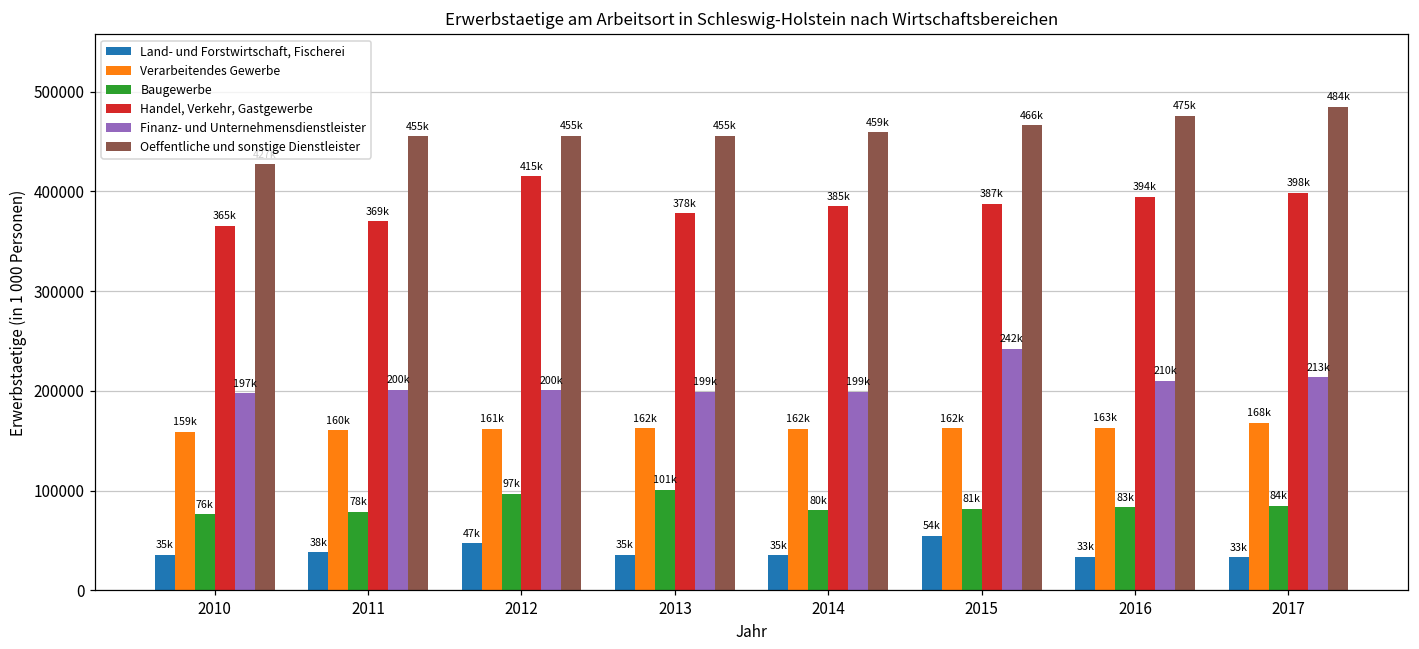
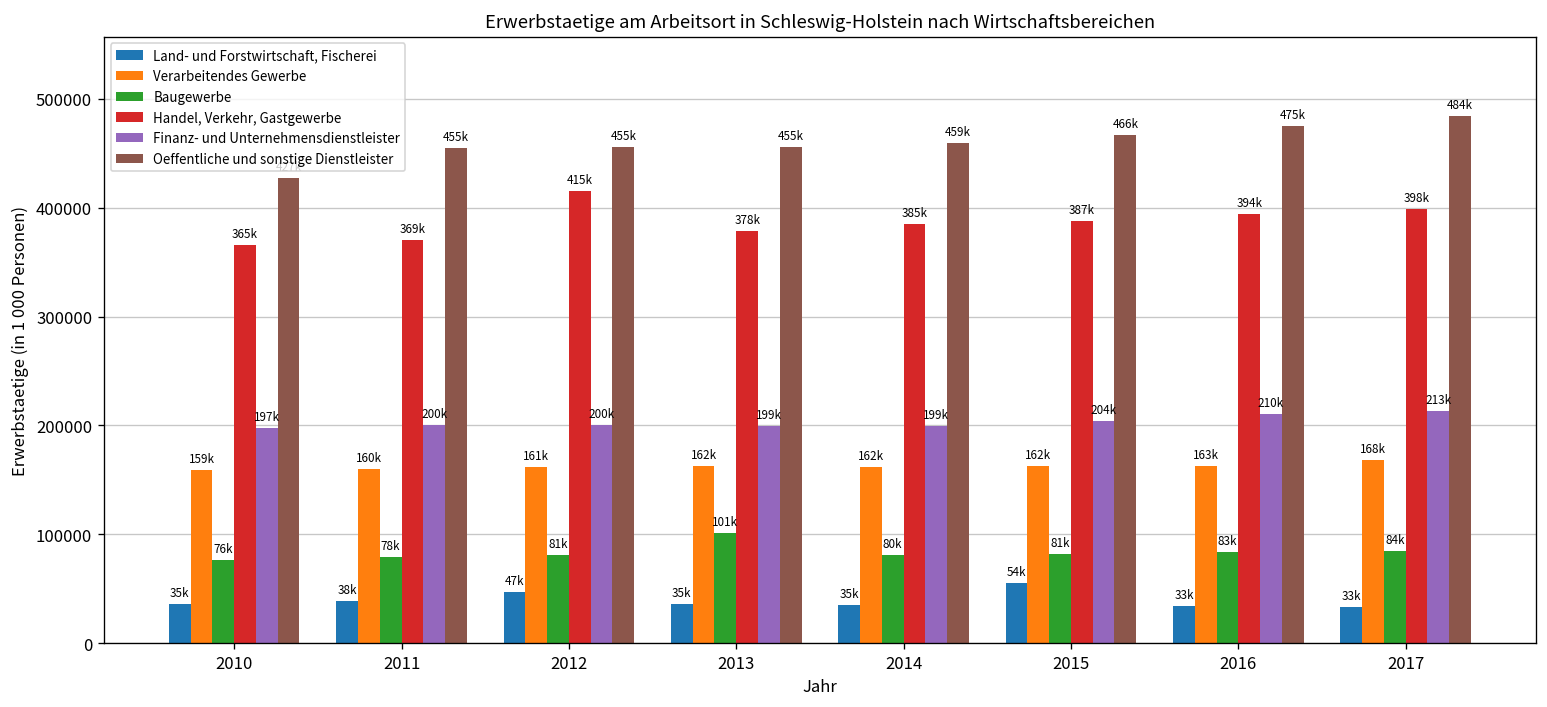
Baugewerbe, 2012: 97k -> 81k
Finanz- und Unternehmensdienstleister, 2015: 242k -> 204k
